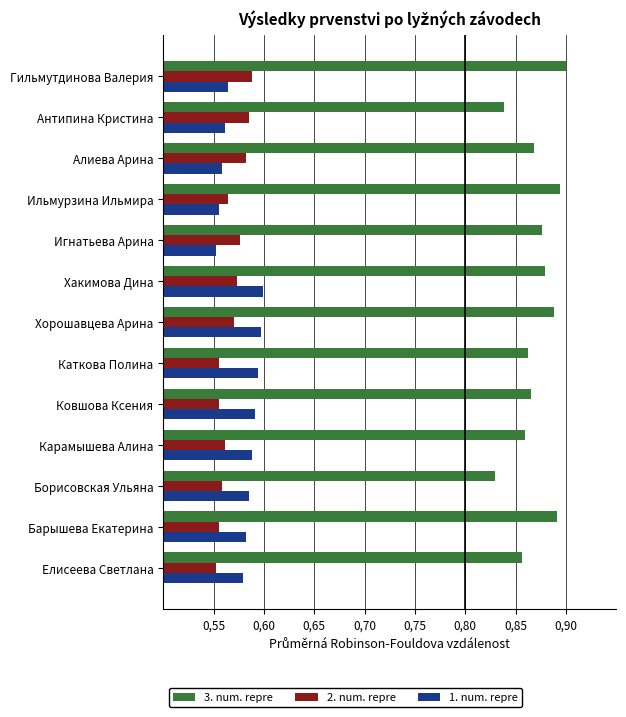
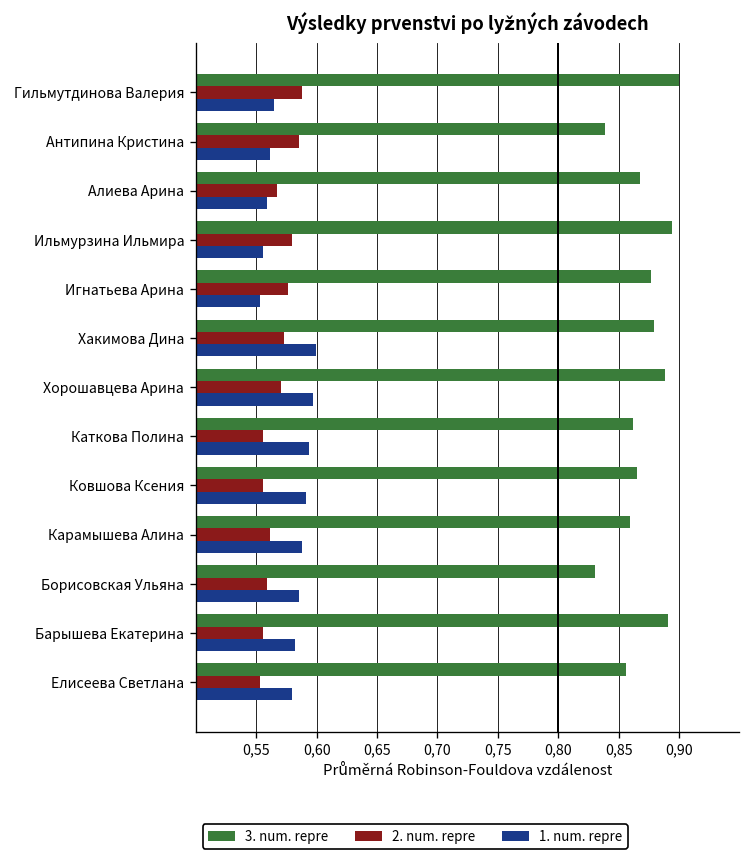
2. num. repre, Алиева Арина: 58.2 -> 56.8
2. num. repre, Ильмурзина Ильмира: 56.5 -> 57.9
